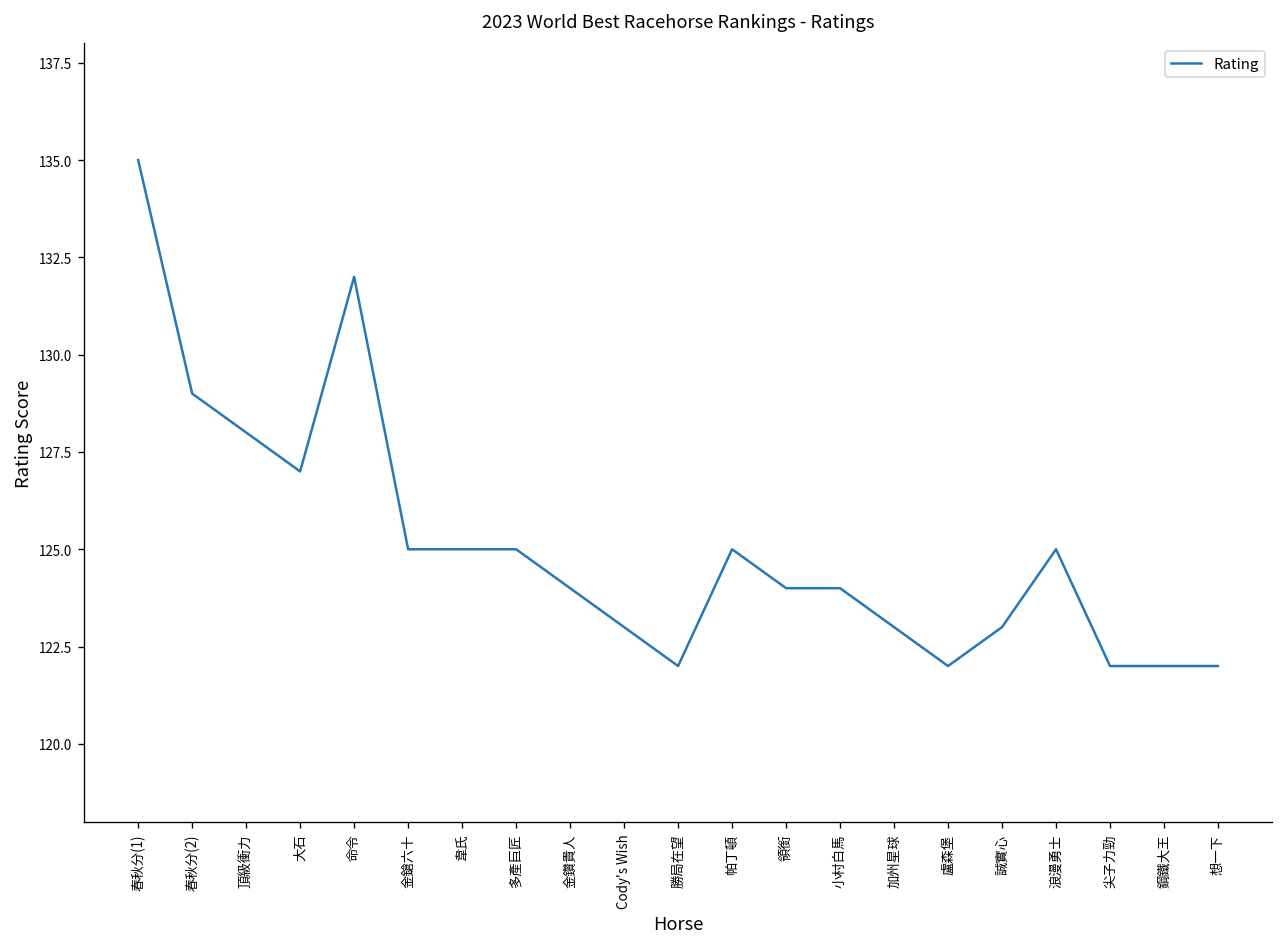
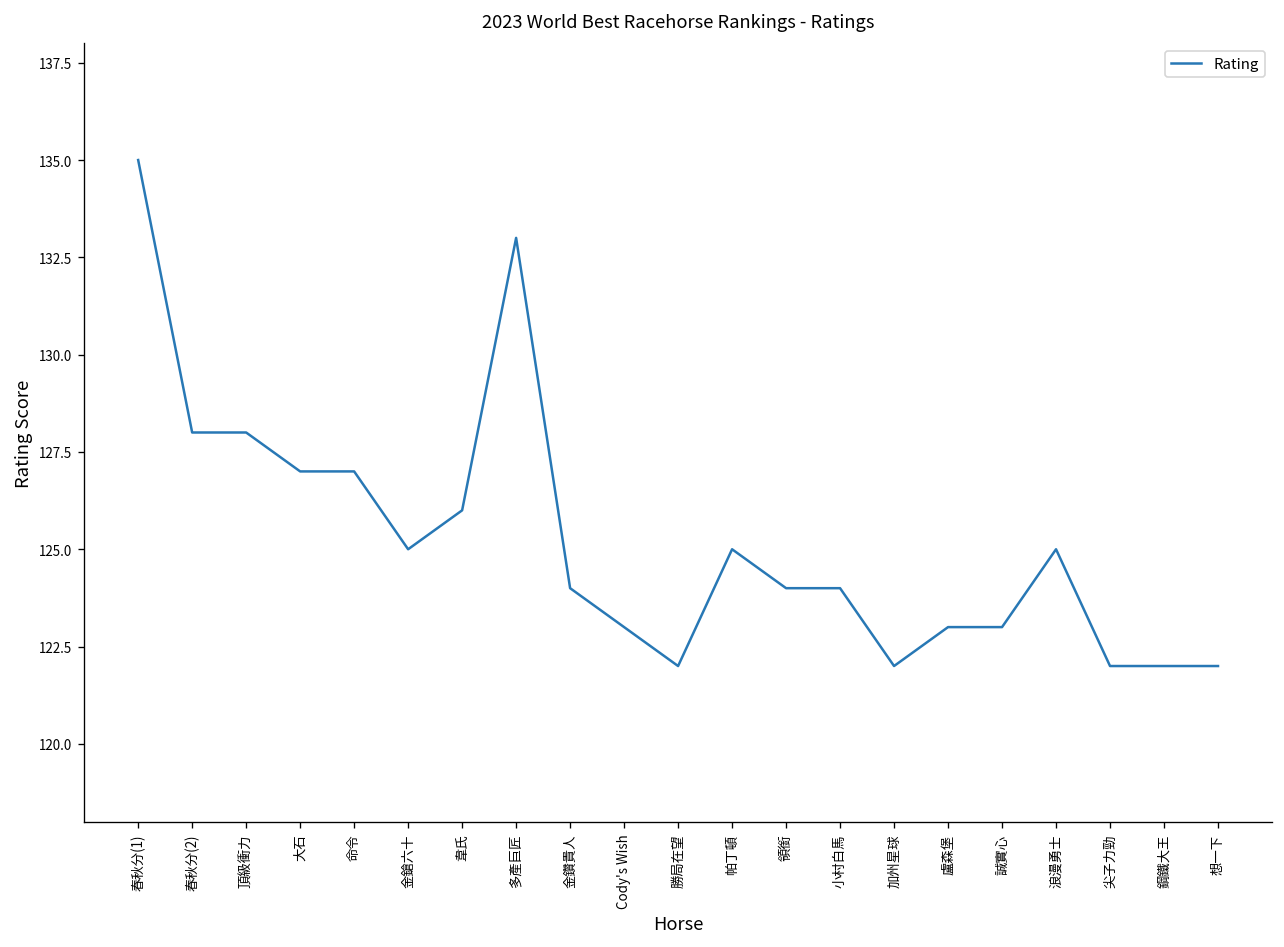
春秋分(2): 129 -> 128
命令: 132 -> 127
韋氏: 125 -> 126
多產巨匠: 125 -> 133
加州星球: 123 -> 122
盧森堡: 122 -> 123
